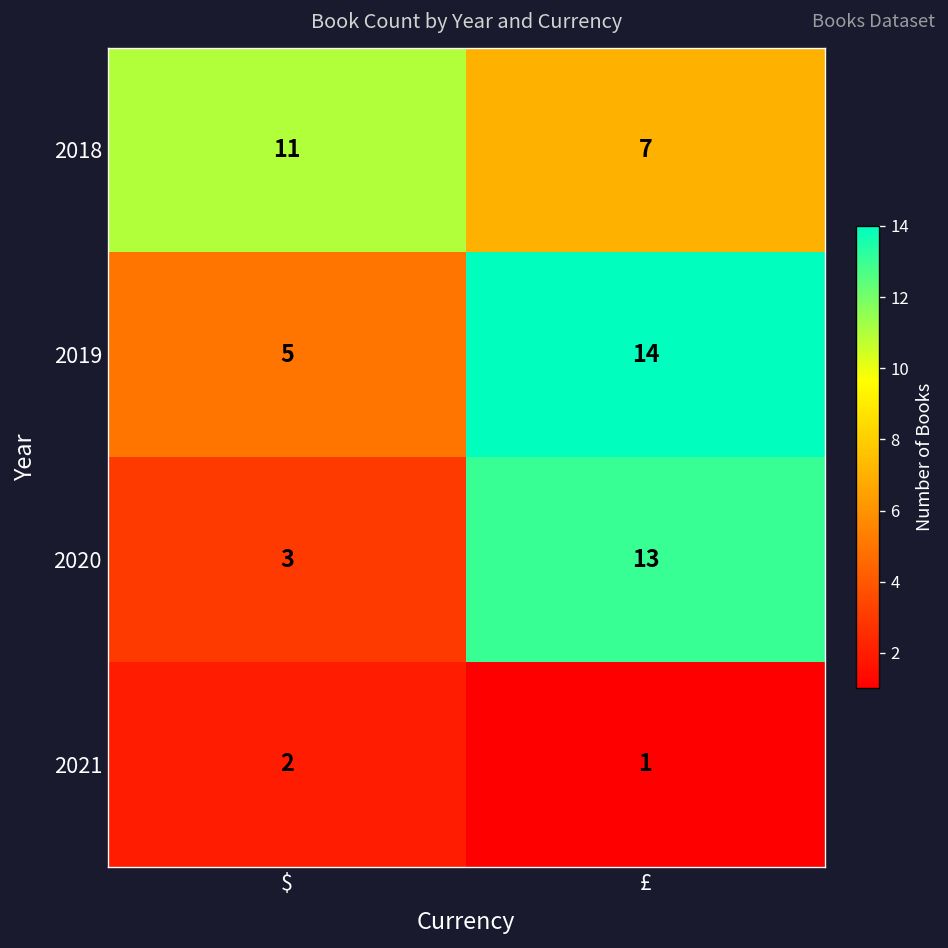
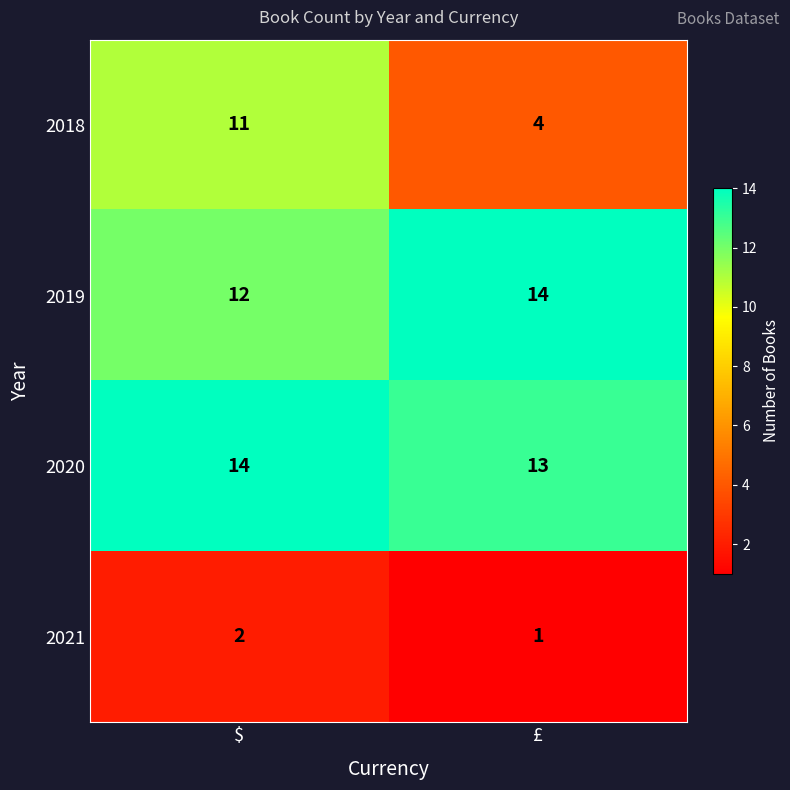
2018, £: 7 -> 4
2019, $: 5 -> 12
2020, $: 3 -> 14
